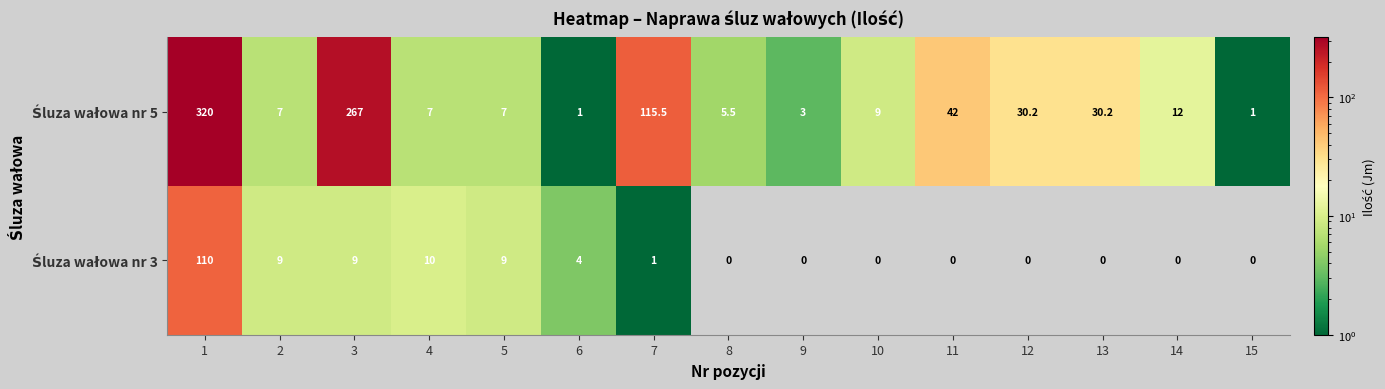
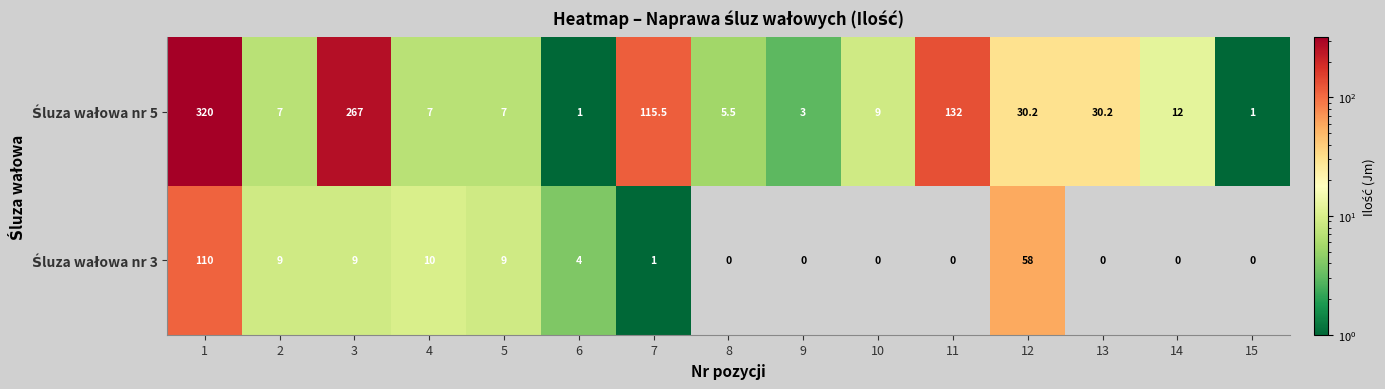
Śluza wałowa nr 5, 11: 42 -> 132
Śluza wałowa nr 3, 12: 0 -> 58
